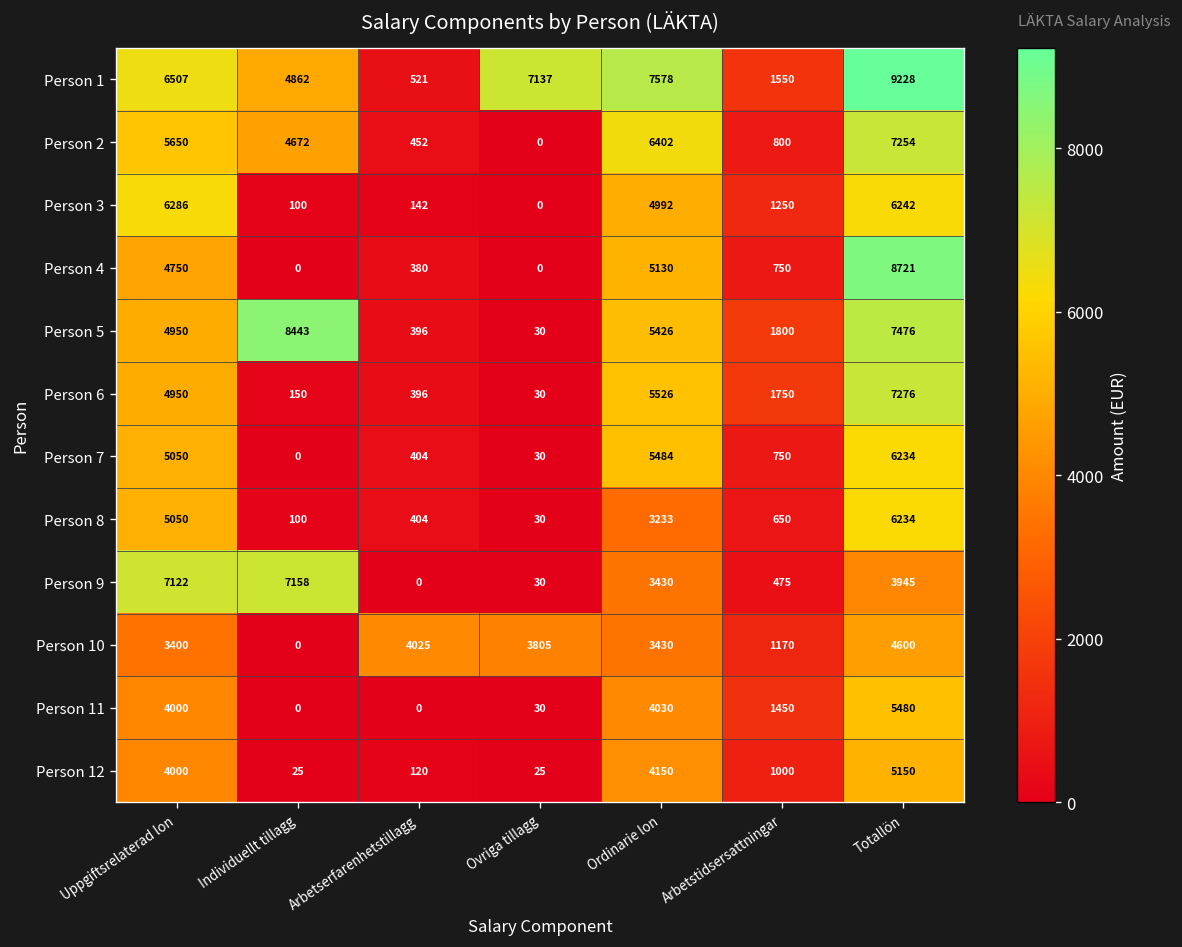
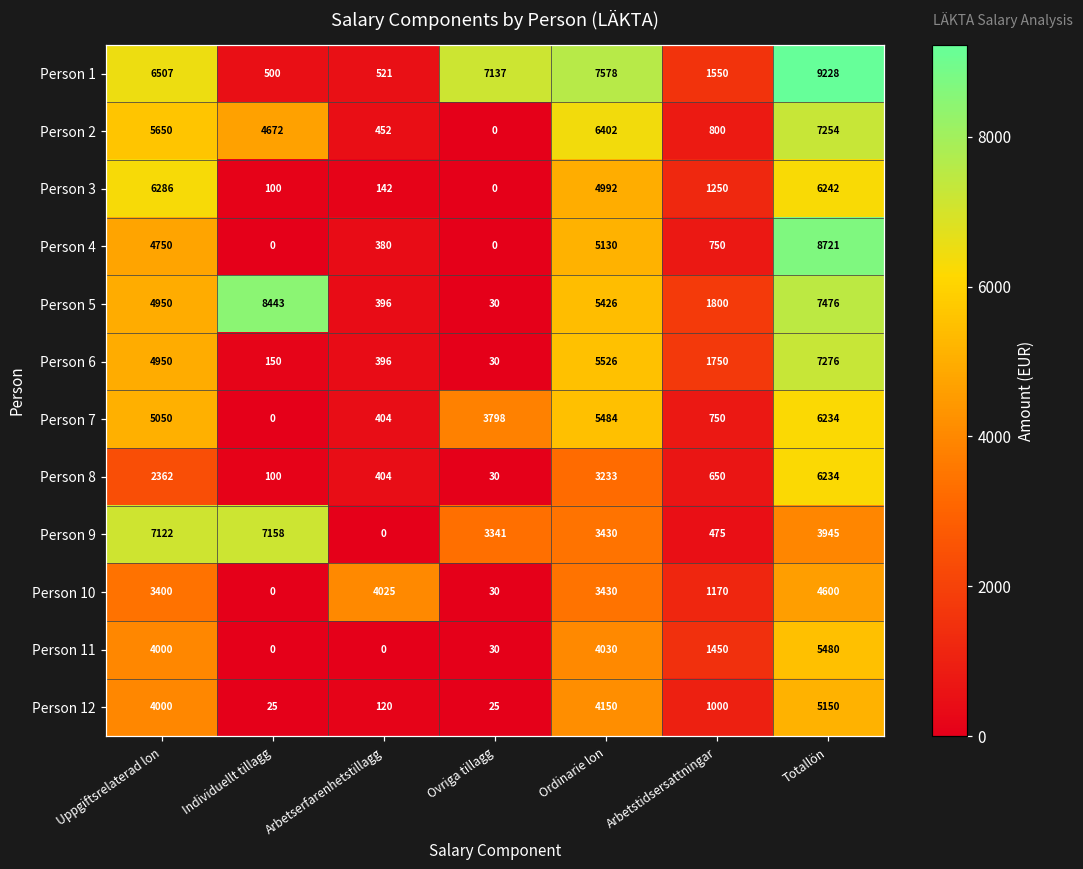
Person 1, Individuellt tillagg: 4862 -> 500
Person 7, Ovriga tillagg: 30 -> 3798
Person 8, Uppgiftsrelaterad lon: 5050 -> 2362
Person 9, Ovriga tillagg: 30 -> 3341
Person 10, Ovriga tillagg: 3805 -> 30
